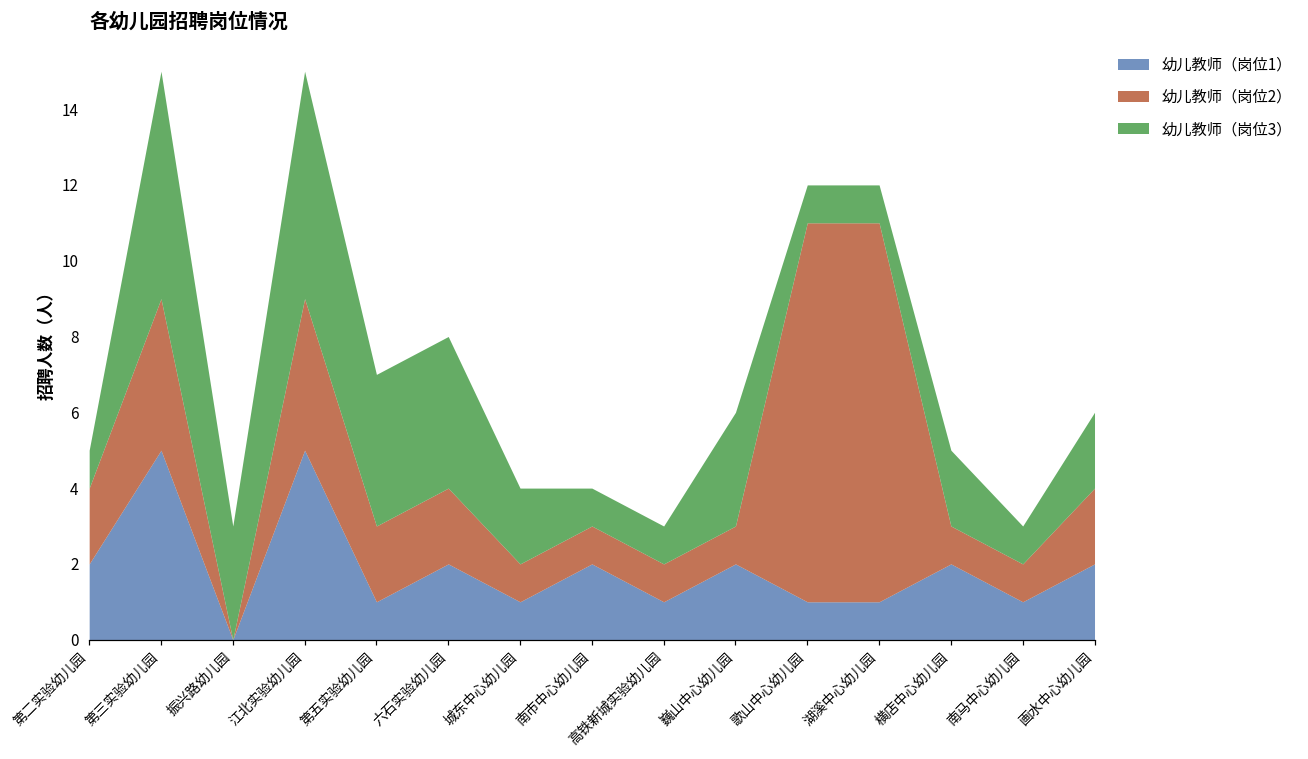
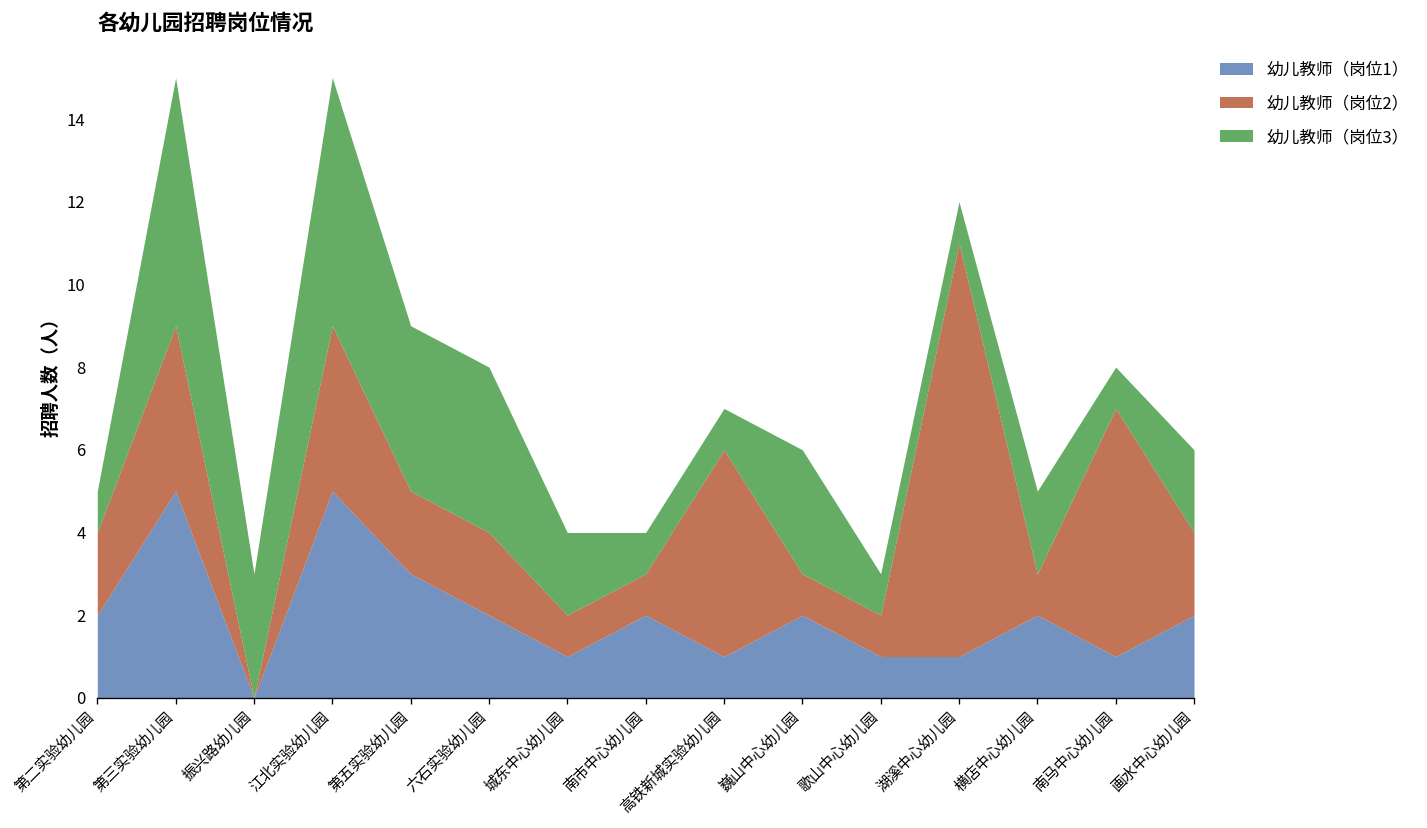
幼儿教师（岗位1）, 第五实验幼儿园: 1 -> 3
幼儿教师（岗位2）, 高铁新城实验幼儿园: 1 -> 5
幼儿教师（岗位2）, 歌山中心幼儿园: 10 -> 1
幼儿教师（岗位2）, 南马中心幼儿园: 1 -> 6
